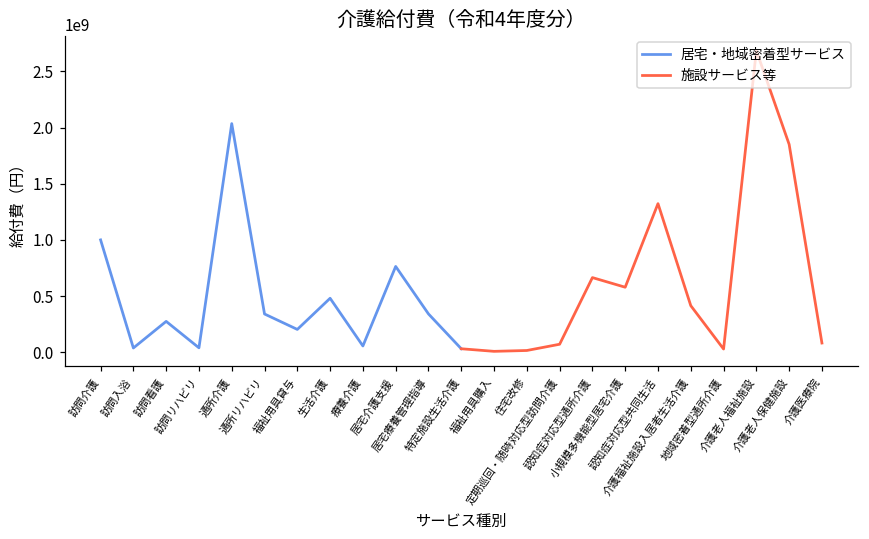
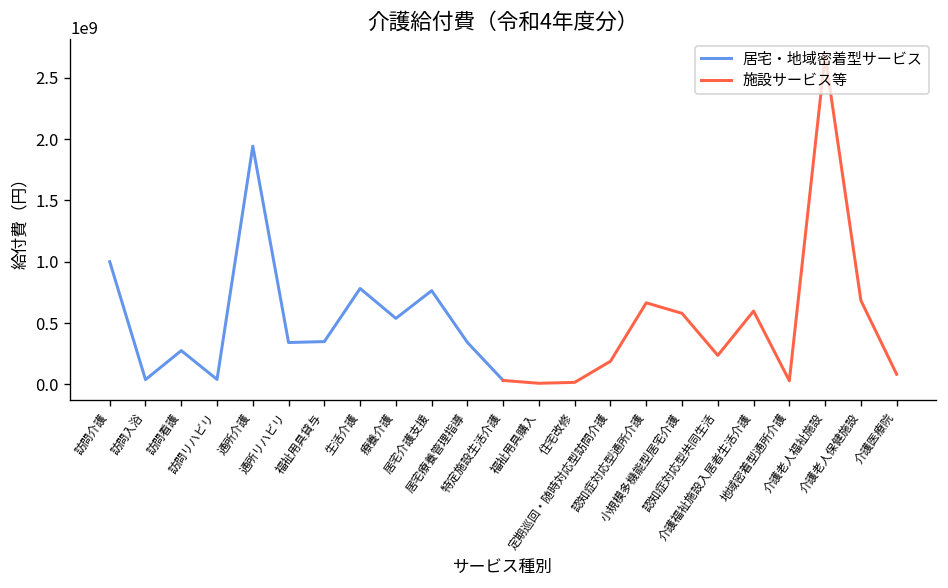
居宅・地域密着型サービス, 通所介護: 2030000000 -> 1940000000
居宅・地域密着型サービス, 福祉用具貸与: 200000000 -> 350000000
居宅・地域密着型サービス, 生活介護: 480000000 -> 780000000
居宅・地域密着型サービス, 療養介護: 60000000 -> 540000000
施設サービス等, 定期巡回・随時対応型訪問介護: 70000000 -> 190000000
施設サービス等, 認知症対応型共同生活: 1320000000 -> 240000000
施設サービス等, 介護福祉施設入居者生活介護: 420000000 -> 600000000
施設サービス等, 介護老人保健施設: 1850000000 -> 680000000
